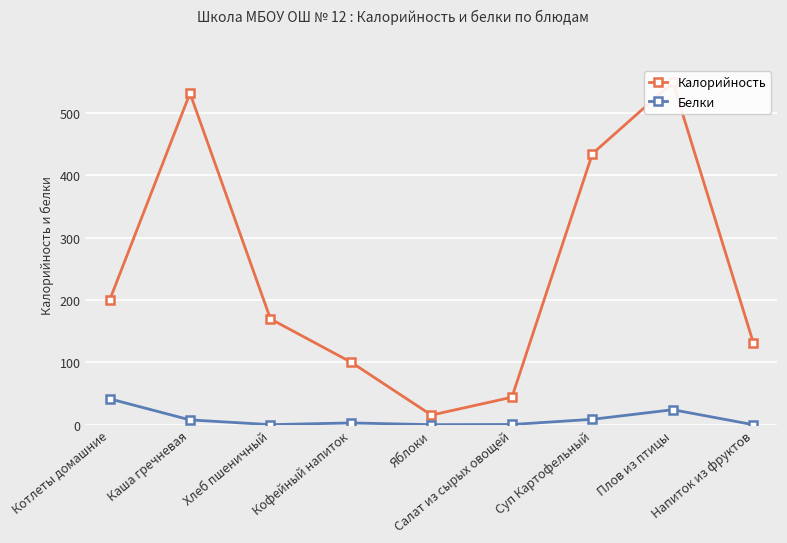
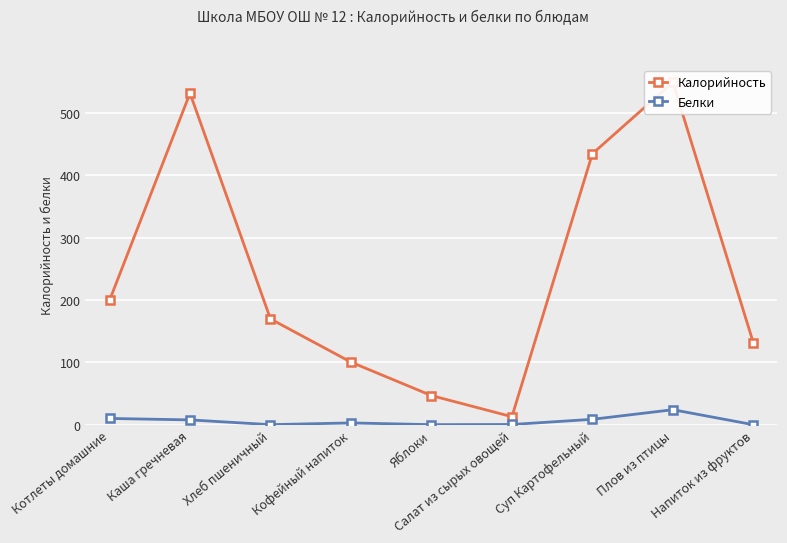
Белки, Котлеты домашние: 40 -> 10
Калорийность, Яблоки: 20 -> 50
Калорийность, Салат из сырых овощей: 40 -> 10
